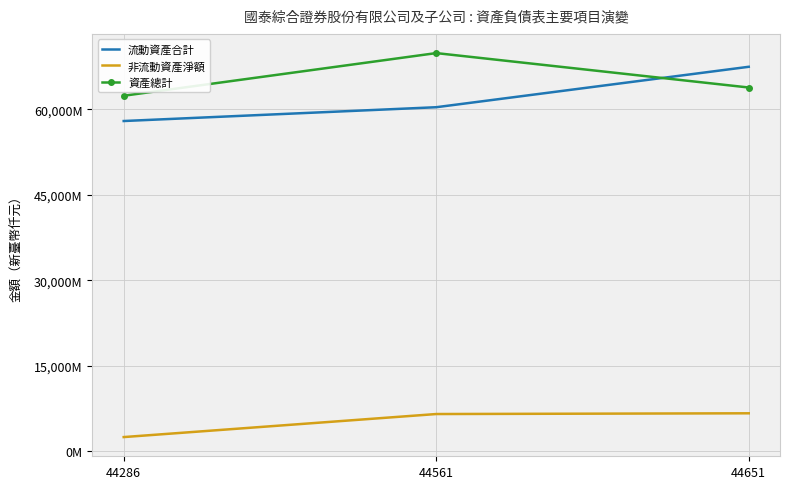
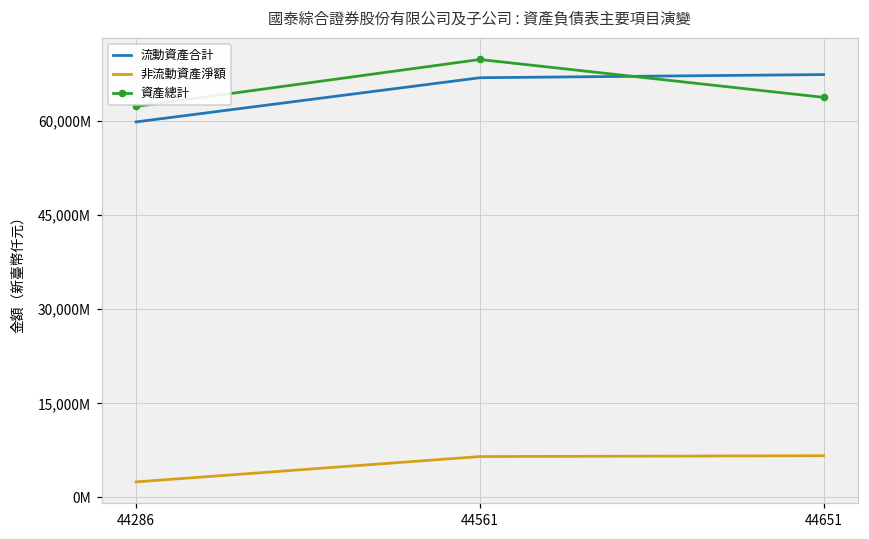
流動資產合計, 44286: 58,000,000,000 -> 60,000,000,000
流動資產合計, 44561: 60,000,000,000 -> 67,000,000,000
